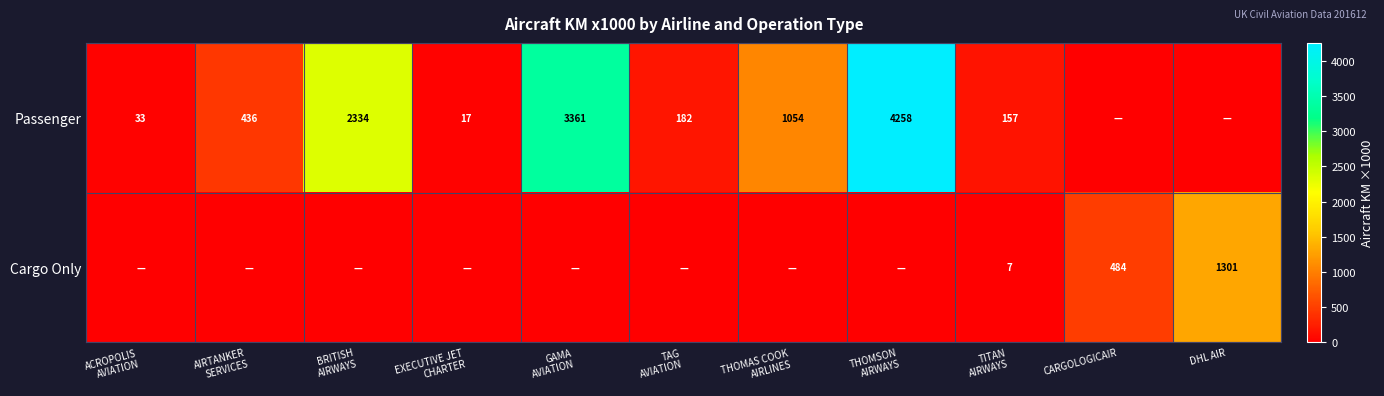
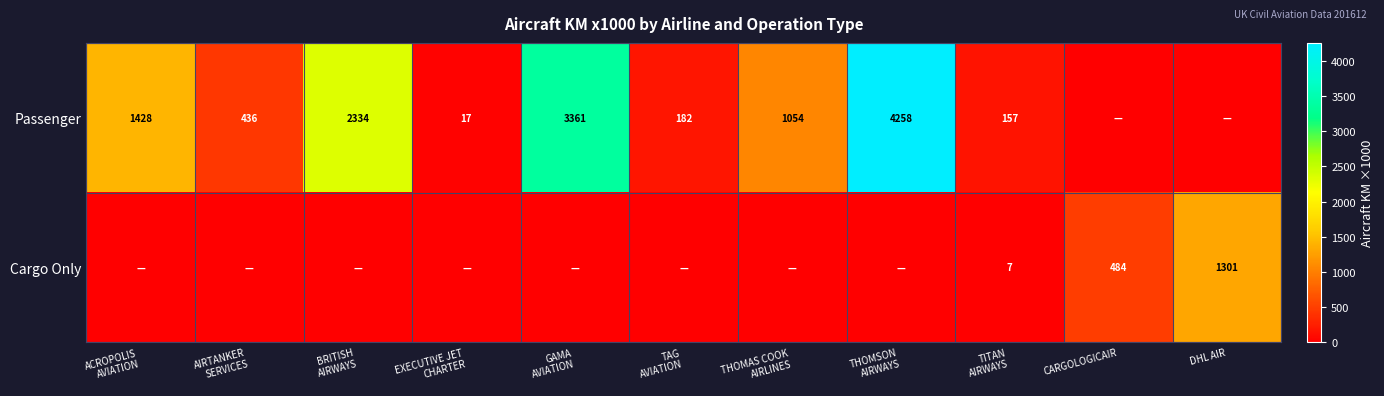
Passenger, ACROPOLIS AVIATION: 33 -> 1428
